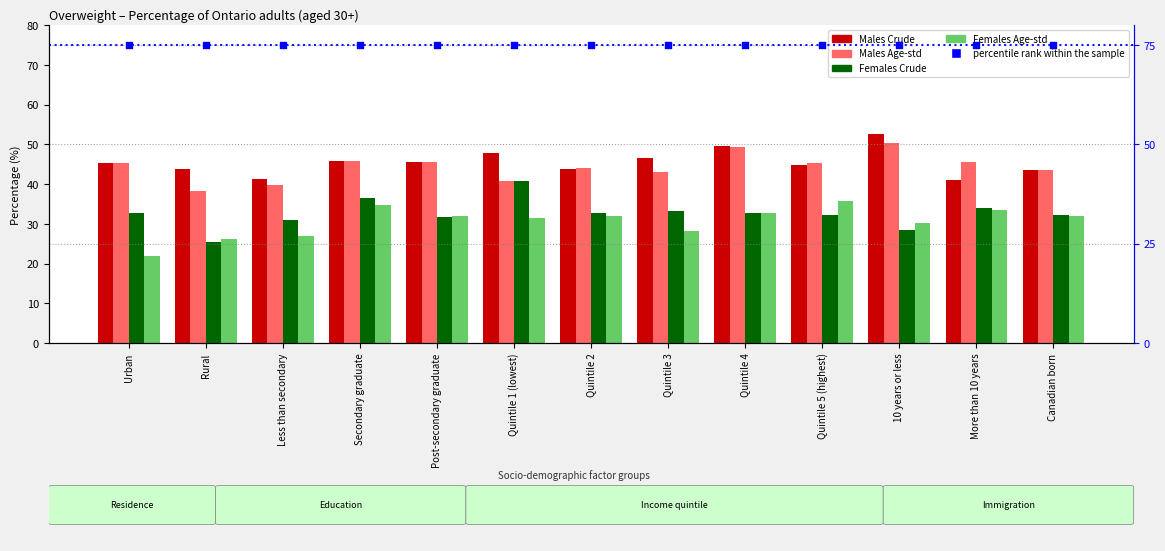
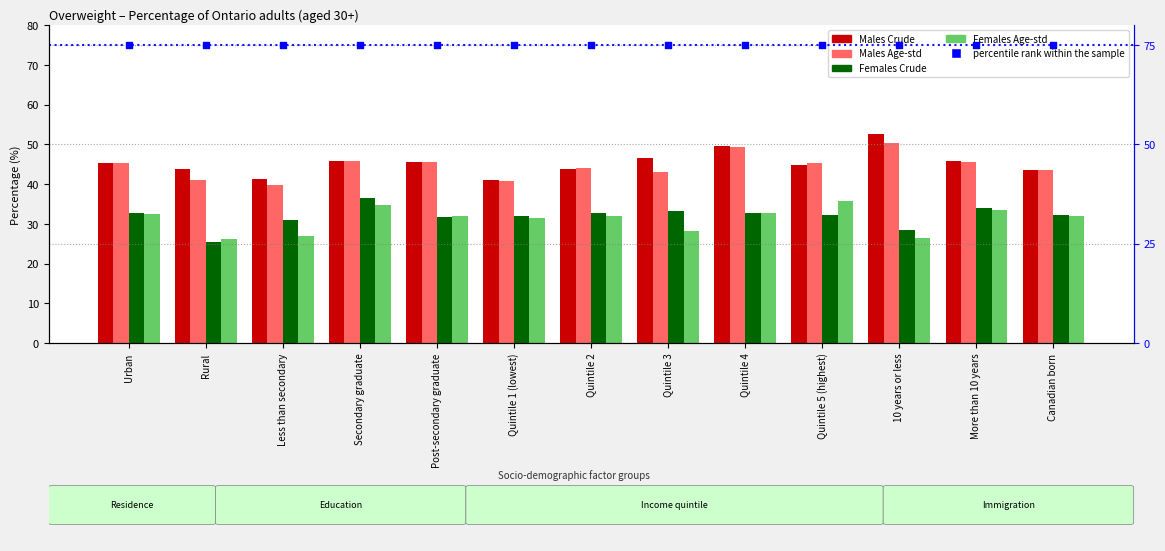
Females Age-std, Urban: 22 -> 32
Males Age-std, Rural: 38 -> 41
Males Crude, Quintile 1 (lowest): 48 -> 41
Females Crude, Quintile 1 (lowest): 41 -> 32
Females Age-std, 10 years or less: 30 -> 26
Males Crude, More than 10 years: 41 -> 46
